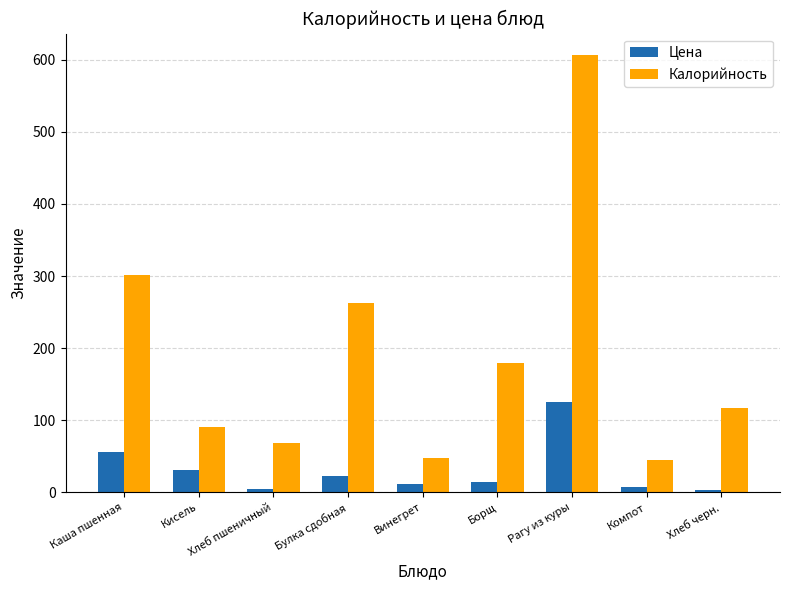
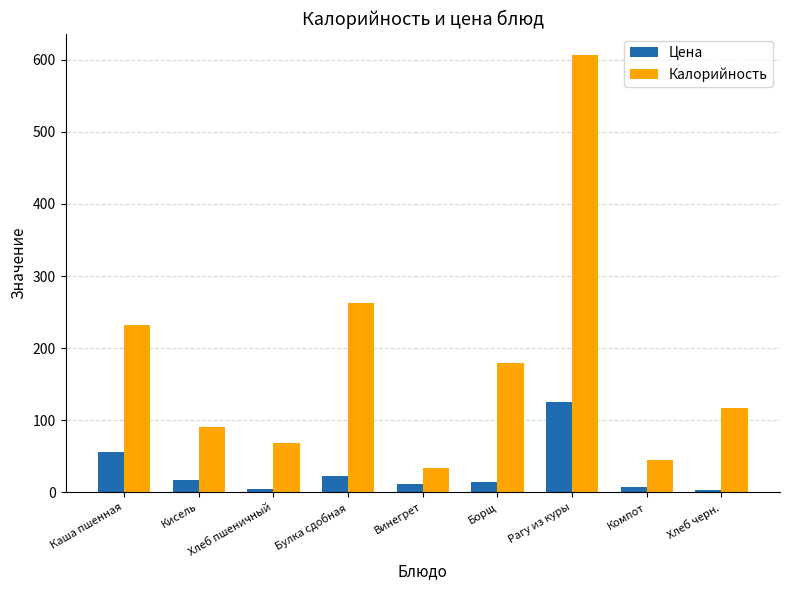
Калорийность, Каша пшенная: 300 -> 230
Цена, Кисель: 30 -> 20
Калорийность, Винегрет: 50 -> 30
